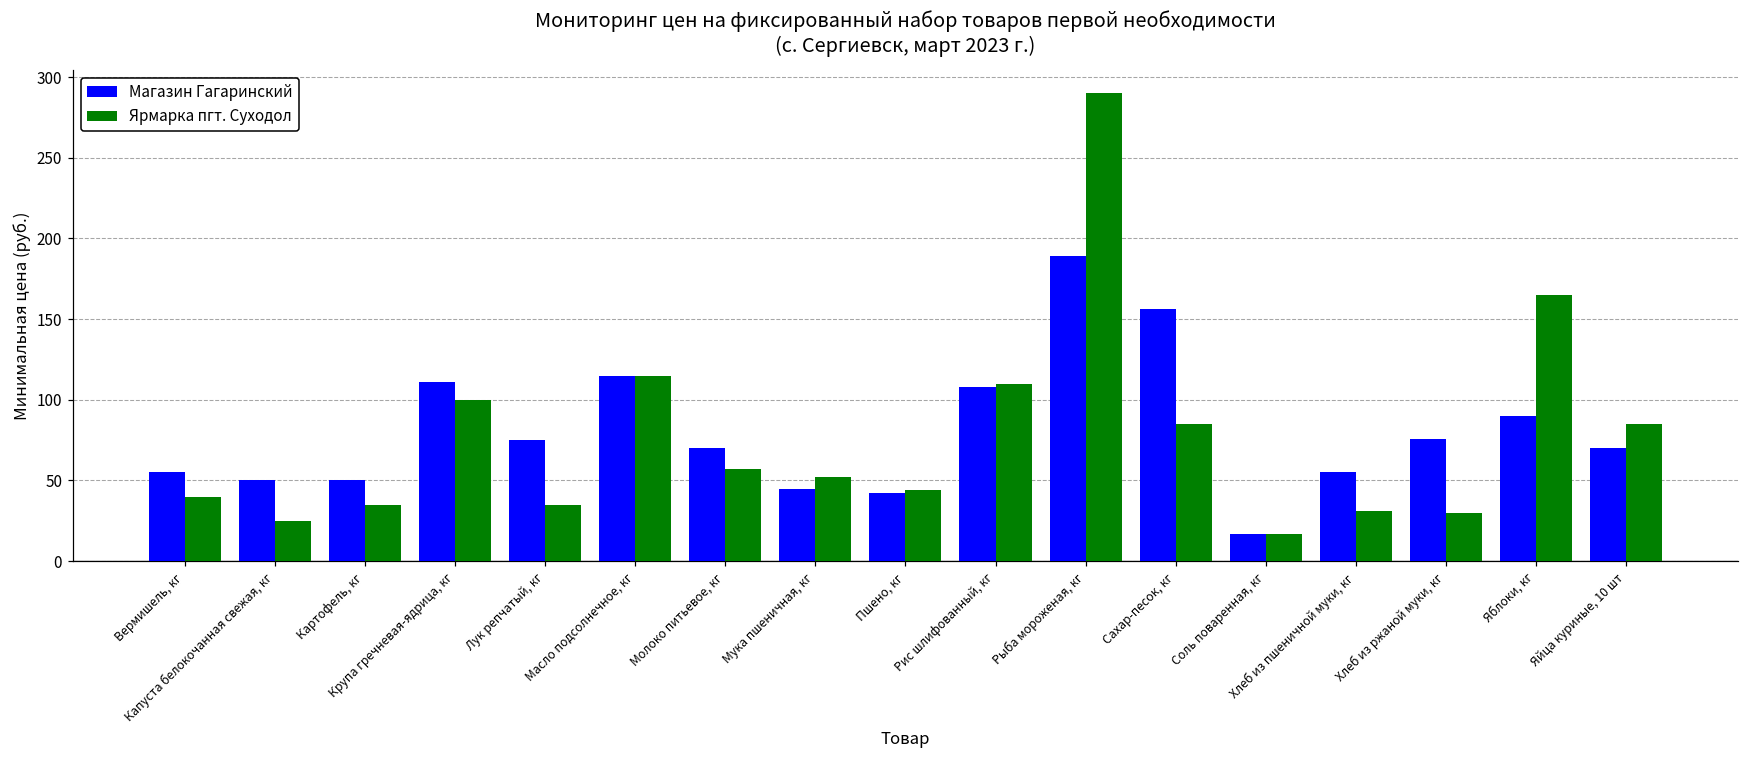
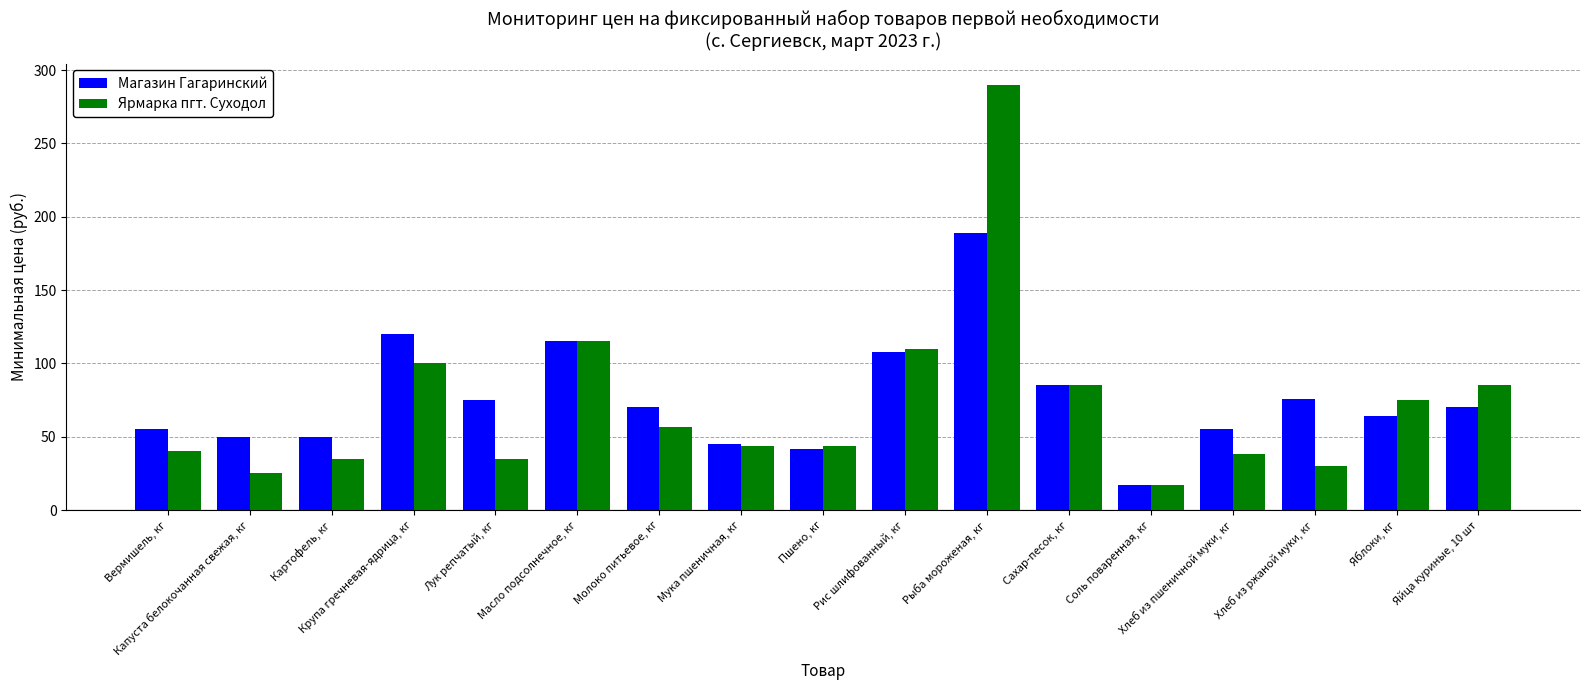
Магазин Гагаринский, Крупа гречневая-ядрица, кг: 111 -> 120
Ярмарка пгт. Суходол, Мука пшеничная, кг: 52 -> 44
Магазин Гагаринский, Сахар-песок, кг: 156 -> 85
Ярмарка пгт. Суходол, Хлеб из пшеничной муки, кг: 31 -> 38
Магазин Гагаринский, Яблоки, кг: 90 -> 64
Ярмарка пгт. Суходол, Яблоки, кг: 165 -> 75
